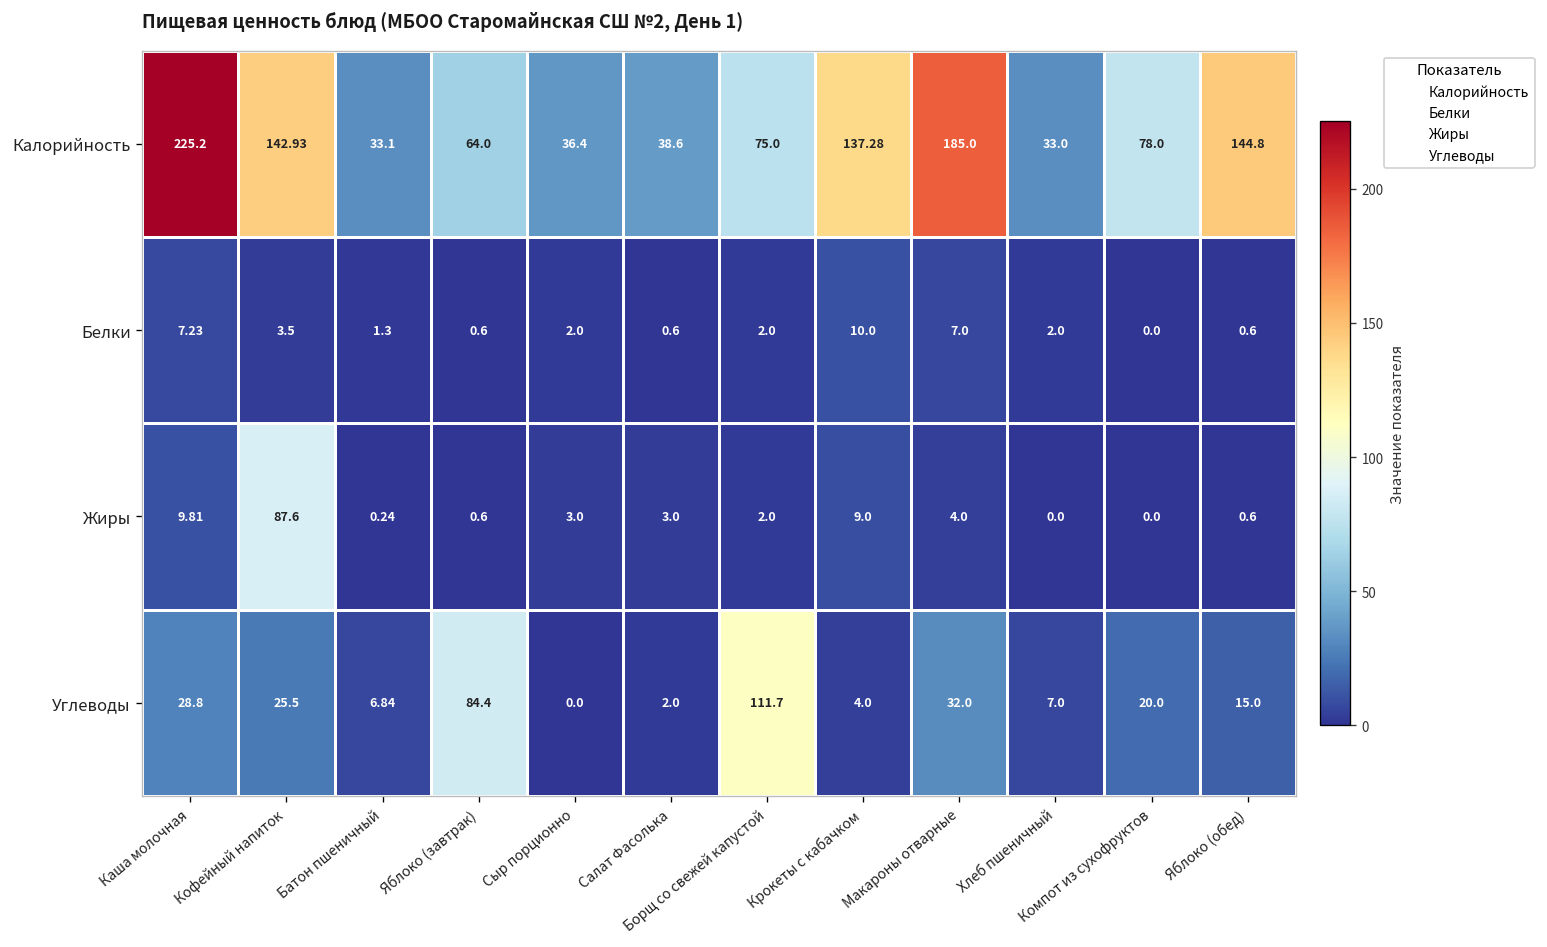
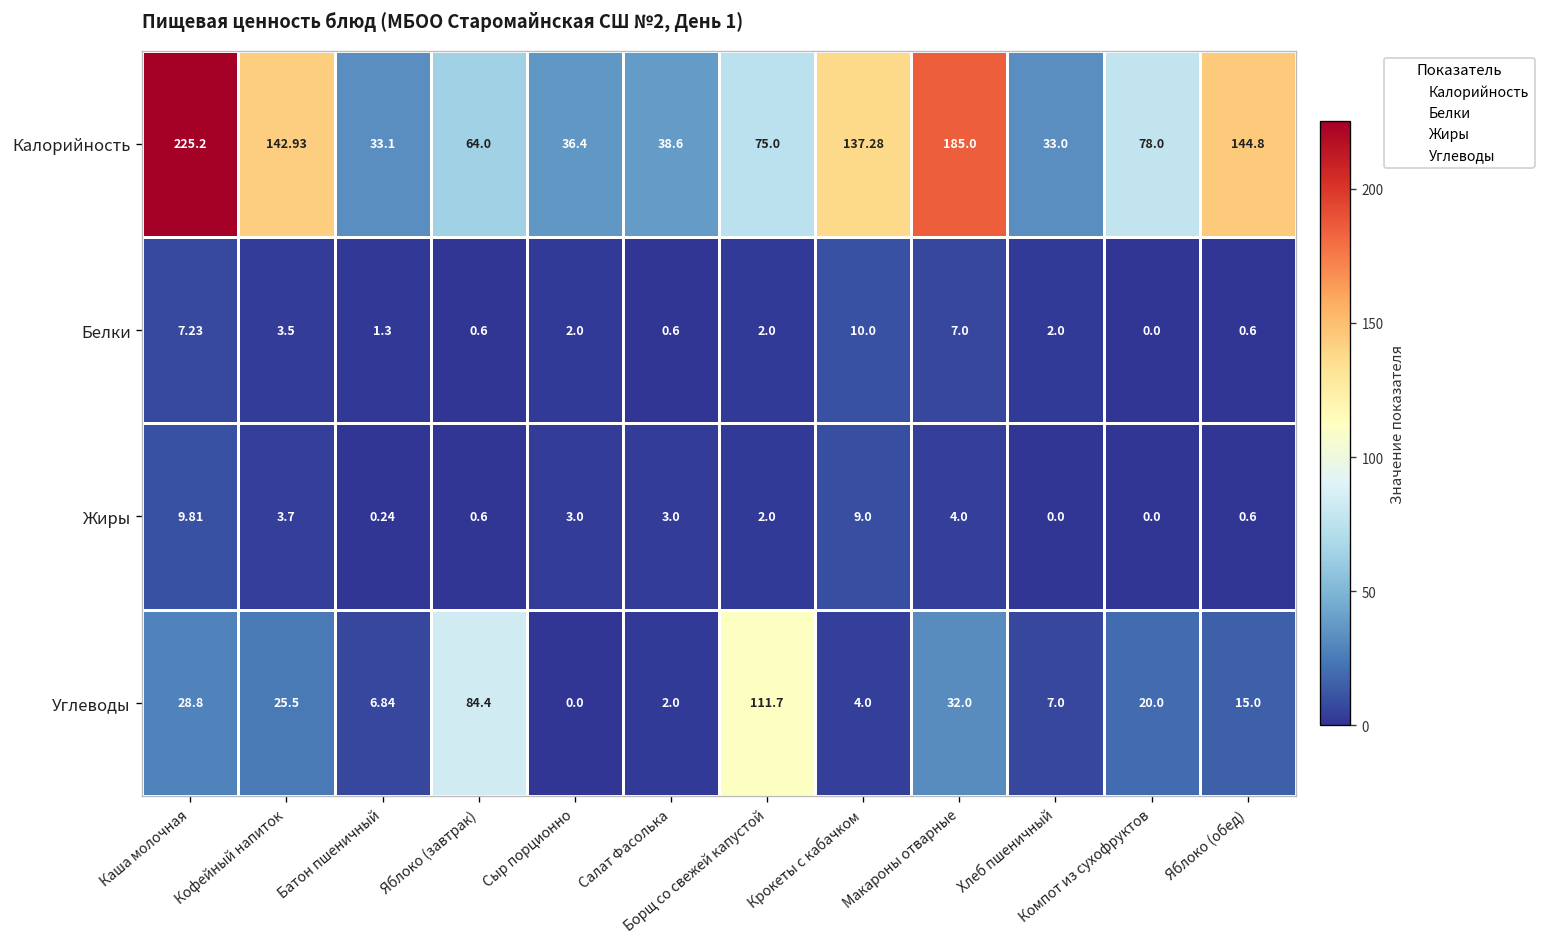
Жиры, Кофейный напиток: 87.6 -> 3.7
